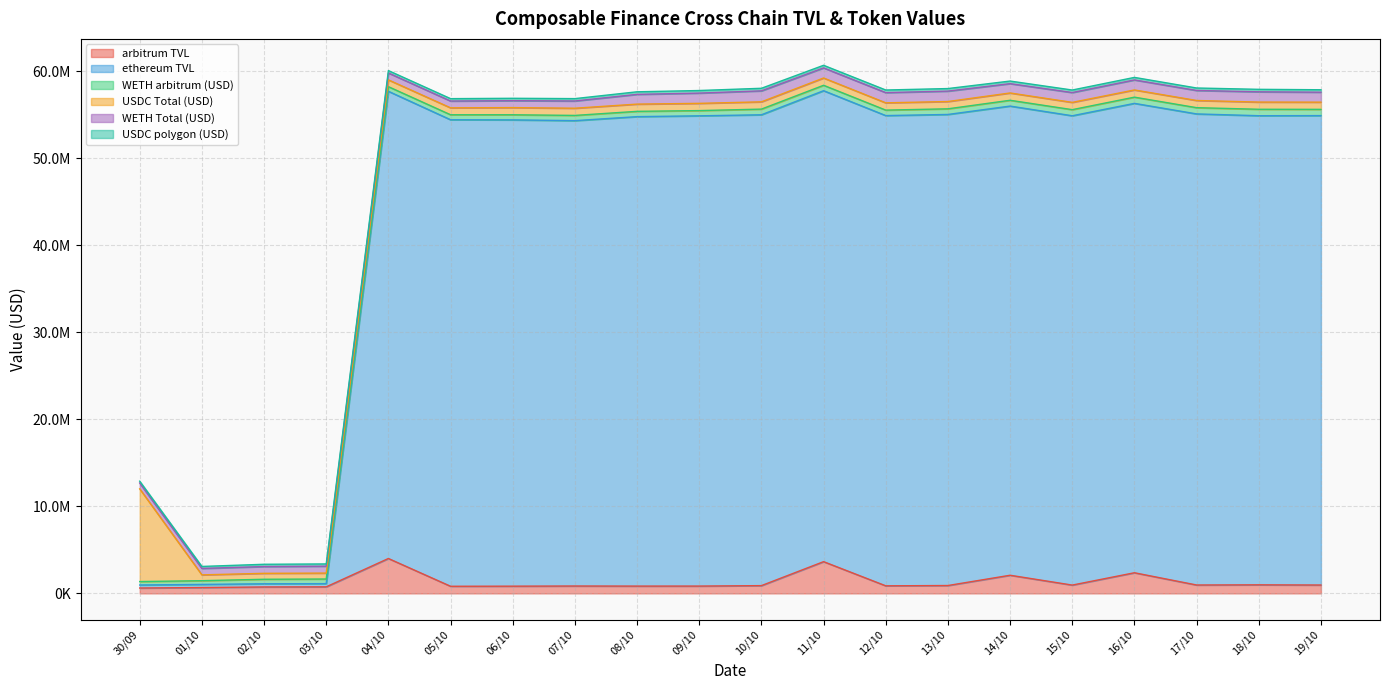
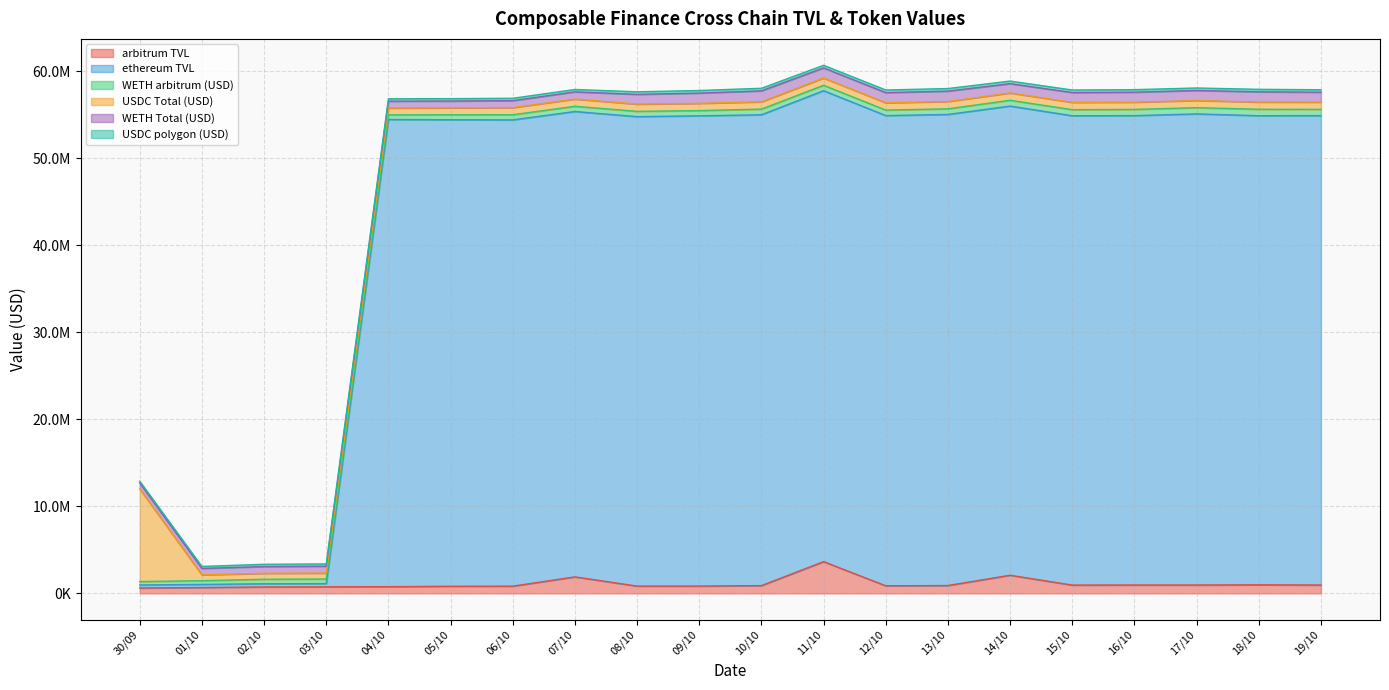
arbitrum TVL, 04/10: 4000000 -> 1000000
arbitrum TVL, 07/10: 1000000 -> 2000000
arbitrum TVL, 16/10: 2000000 -> 1000000
